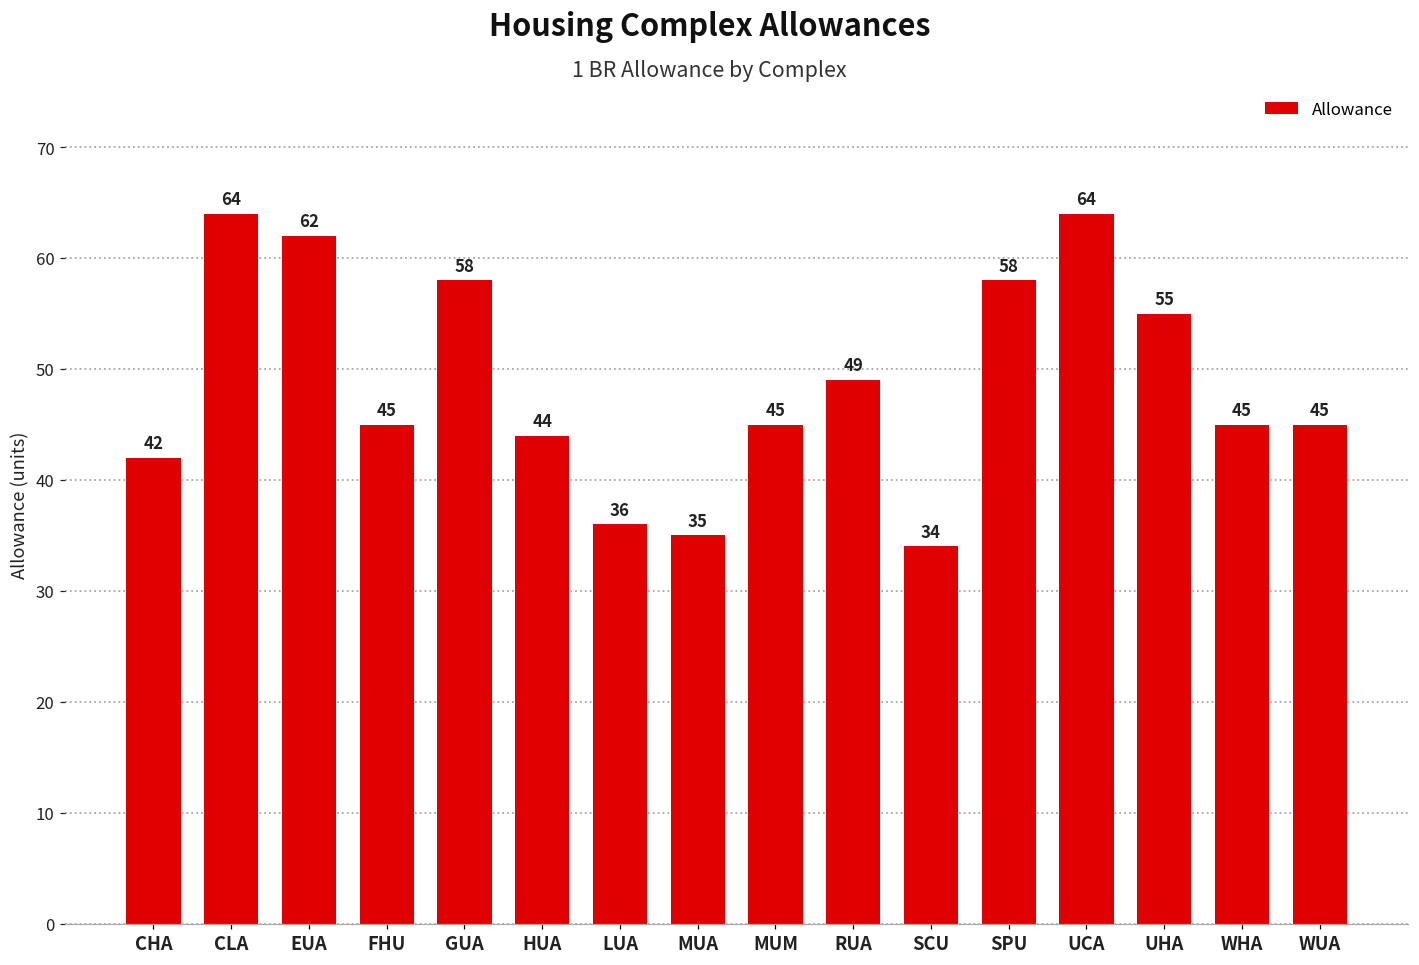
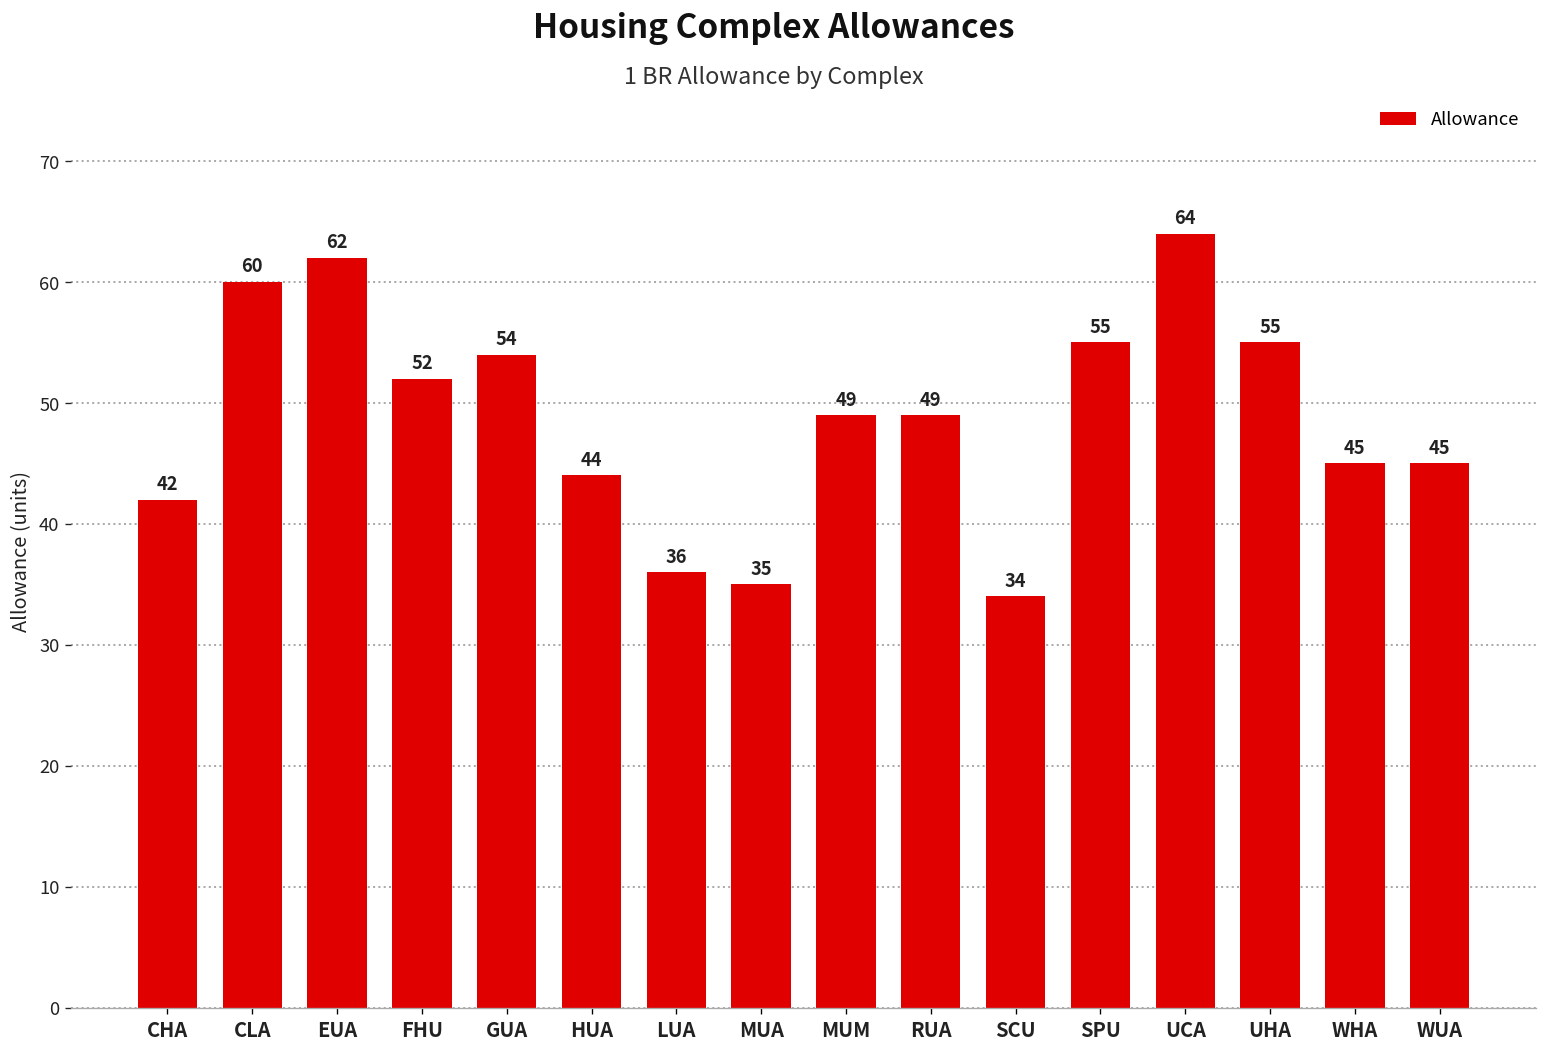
CLA: 64 -> 60
FHU: 45 -> 52
GUA: 58 -> 54
MUM: 45 -> 49
SPU: 58 -> 55
